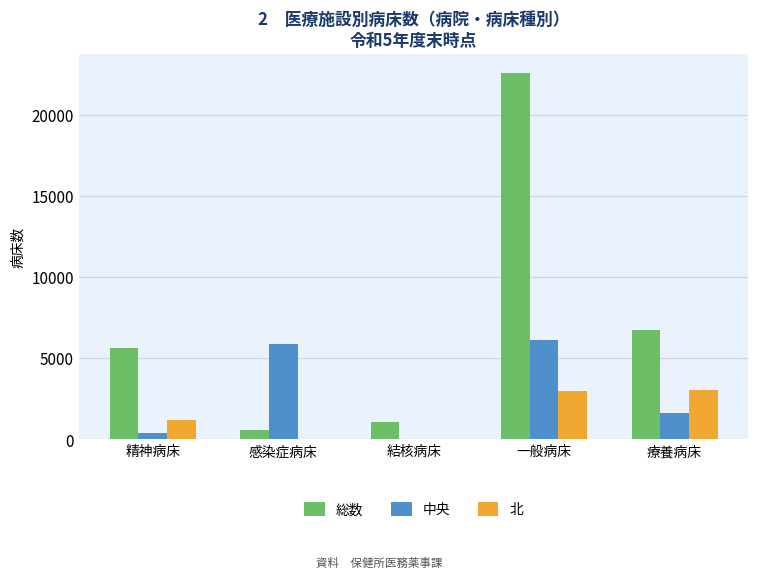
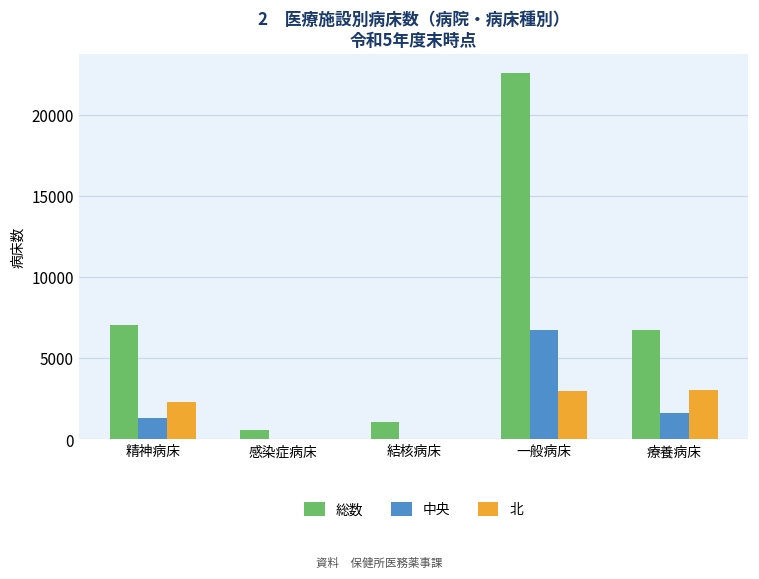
総数, 精神病床: 5600 -> 7000
中央, 精神病床: 400 -> 1300
北, 精神病床: 1200 -> 2300
中央, 感染症病床: 5900 -> 0
中央, 一般病床: 6100 -> 6800
